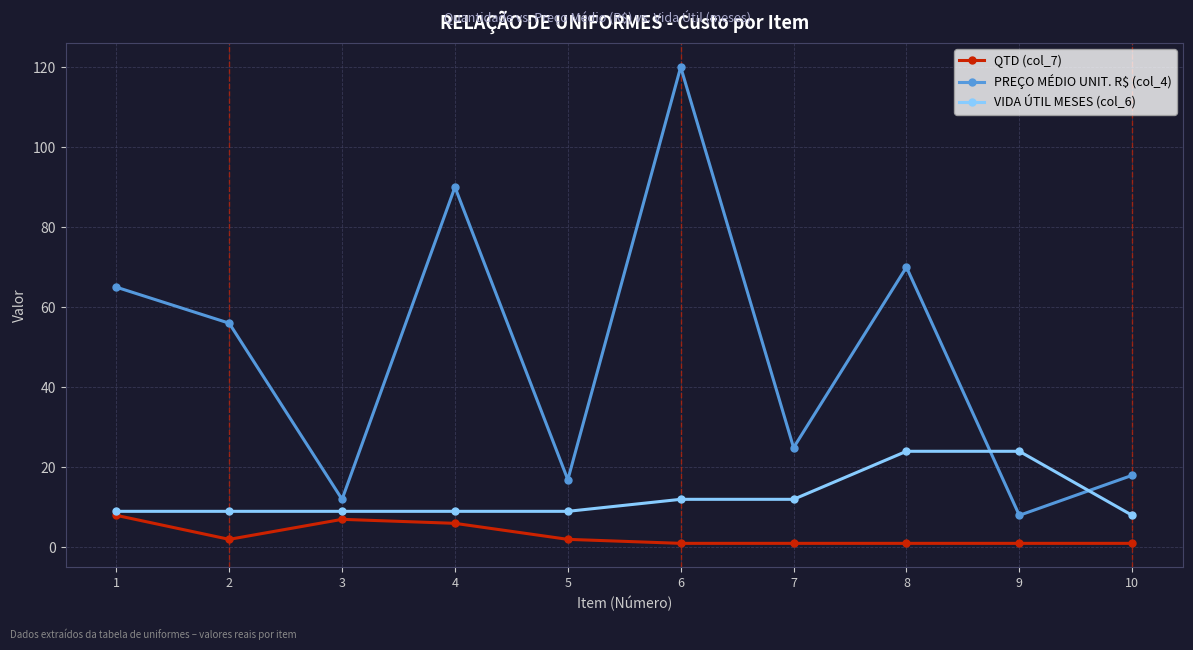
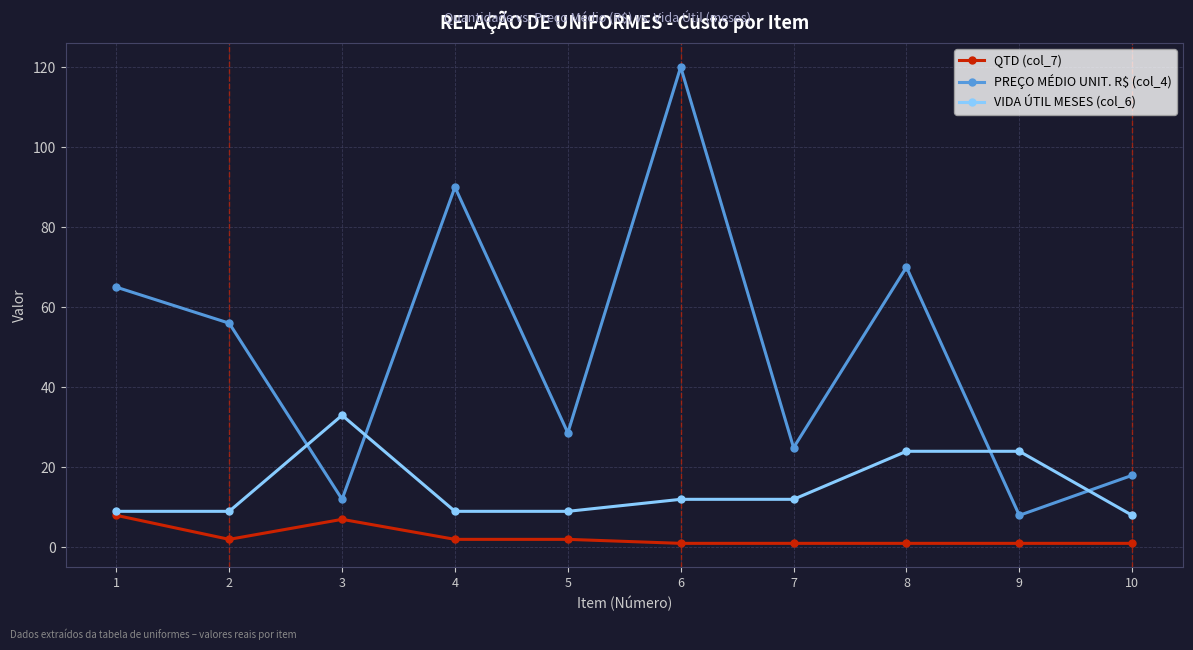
VIDA ÚTIL MESES (col_6), 3: 9 -> 33
QTD (col_7), 4: 6 -> 2
PREÇO MÉDIO UNIT. R$ (col_4), 5: 17 -> 29
